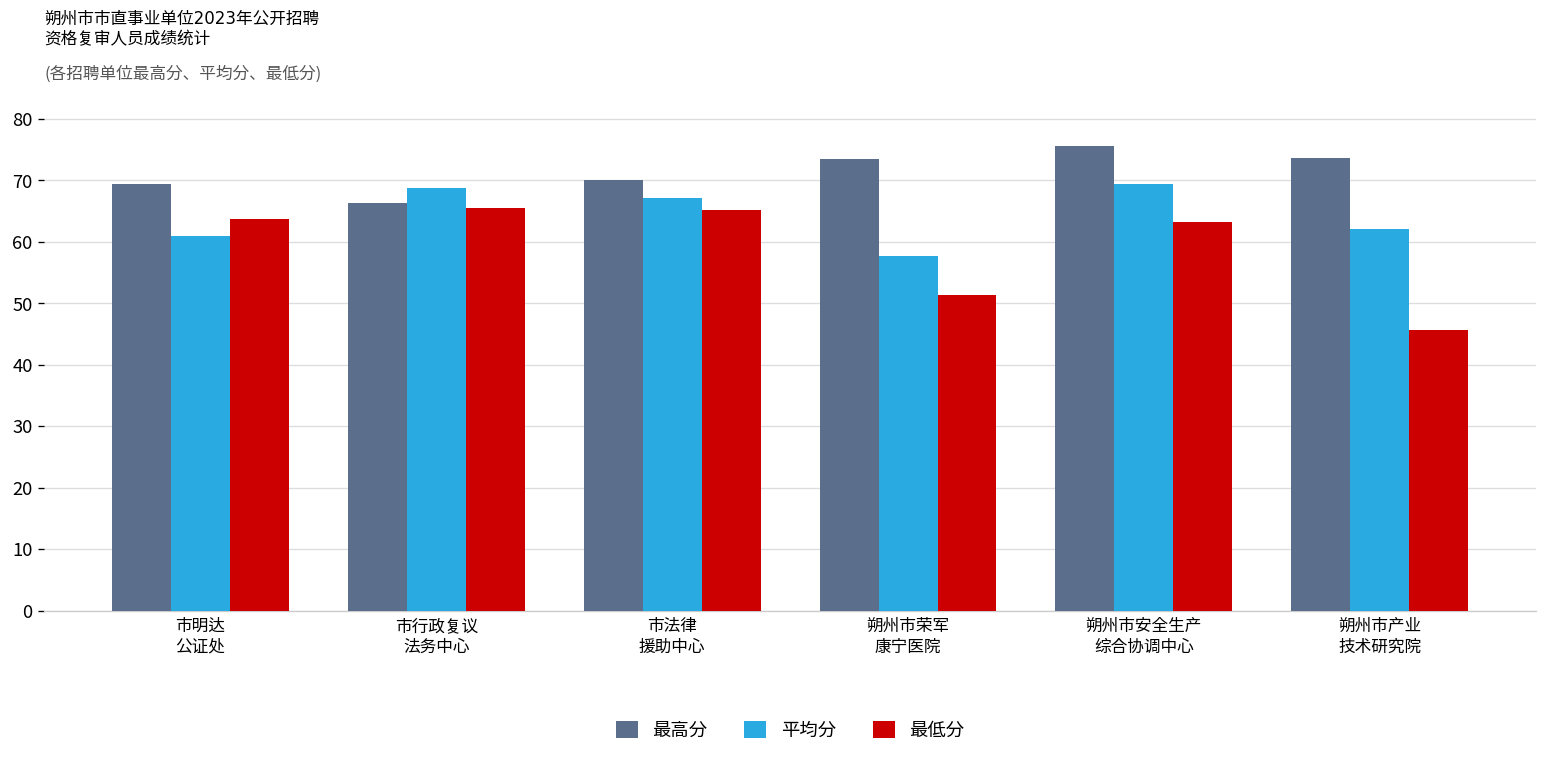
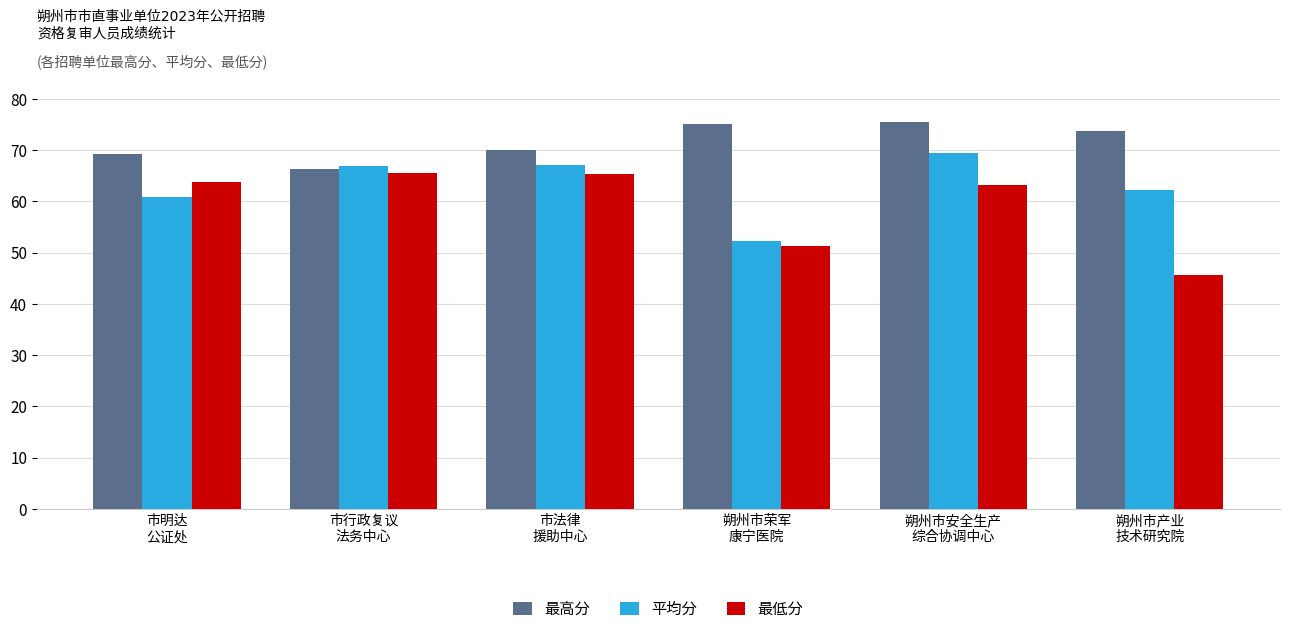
平均分, 市行政复议 法务中心: 69 -> 67
最高分, 朔州市荣军 康宁医院: 73 -> 75
平均分, 朔州市荣军 康宁医院: 58 -> 52
